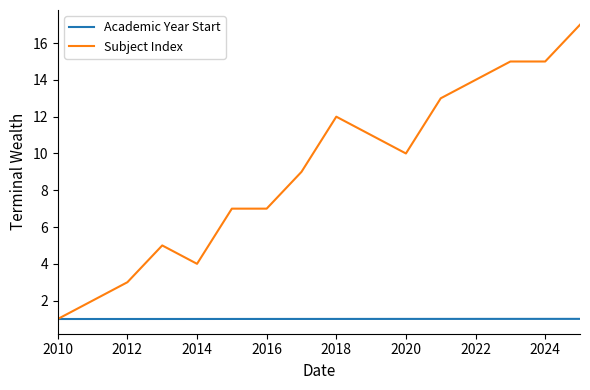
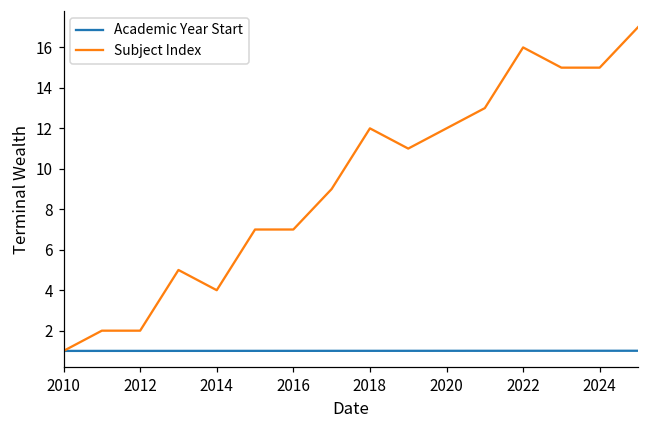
Subject Index, 2012: 3 -> 2
Subject Index, 2020: 10 -> 12
Subject Index, 2022: 14 -> 16
